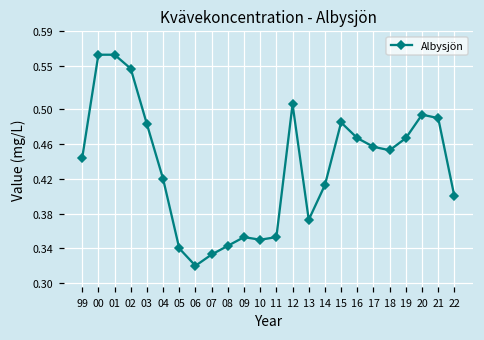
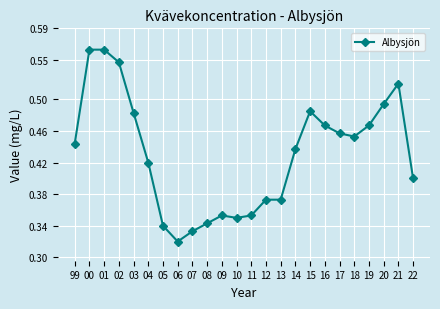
12: 0.51 -> 0.37
14: 0.41 -> 0.44
21: 0.49 -> 0.52
